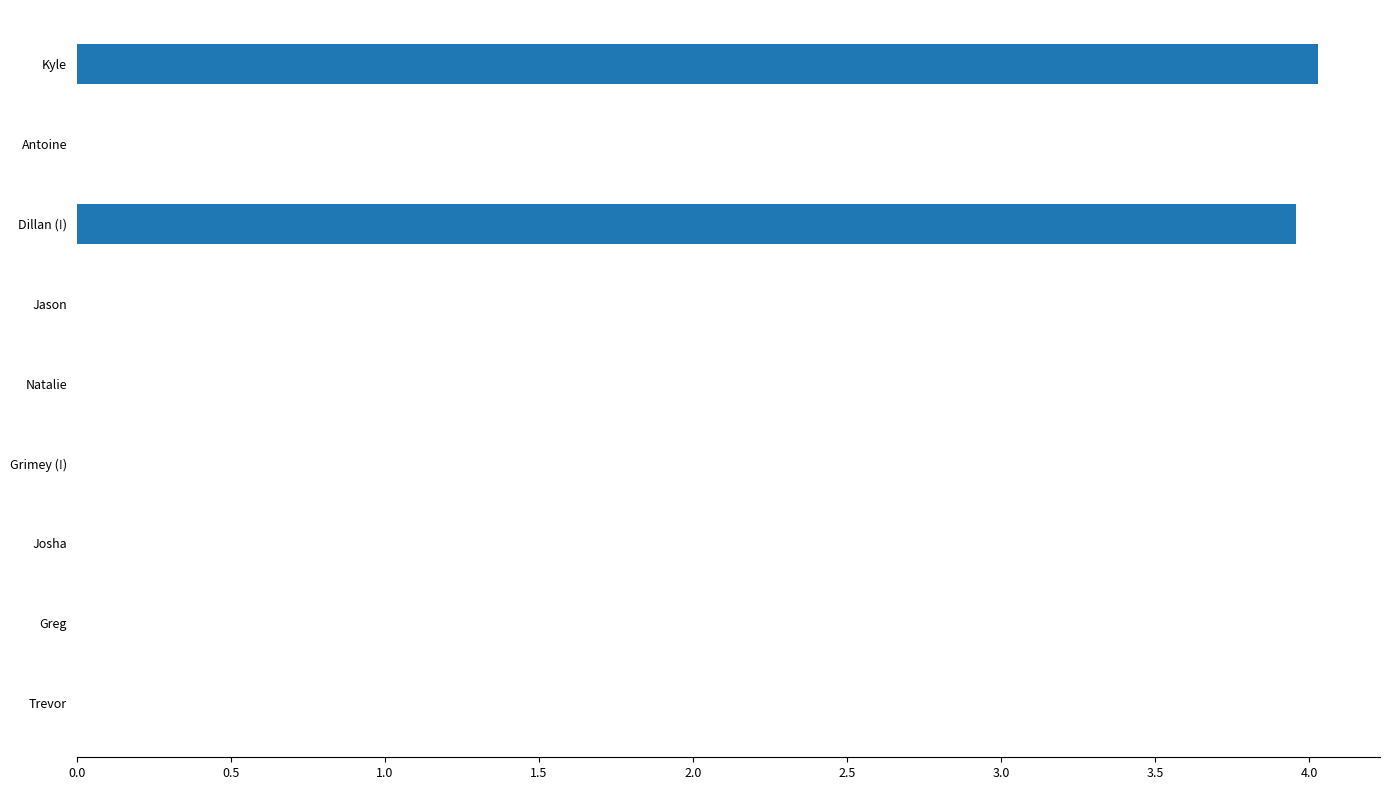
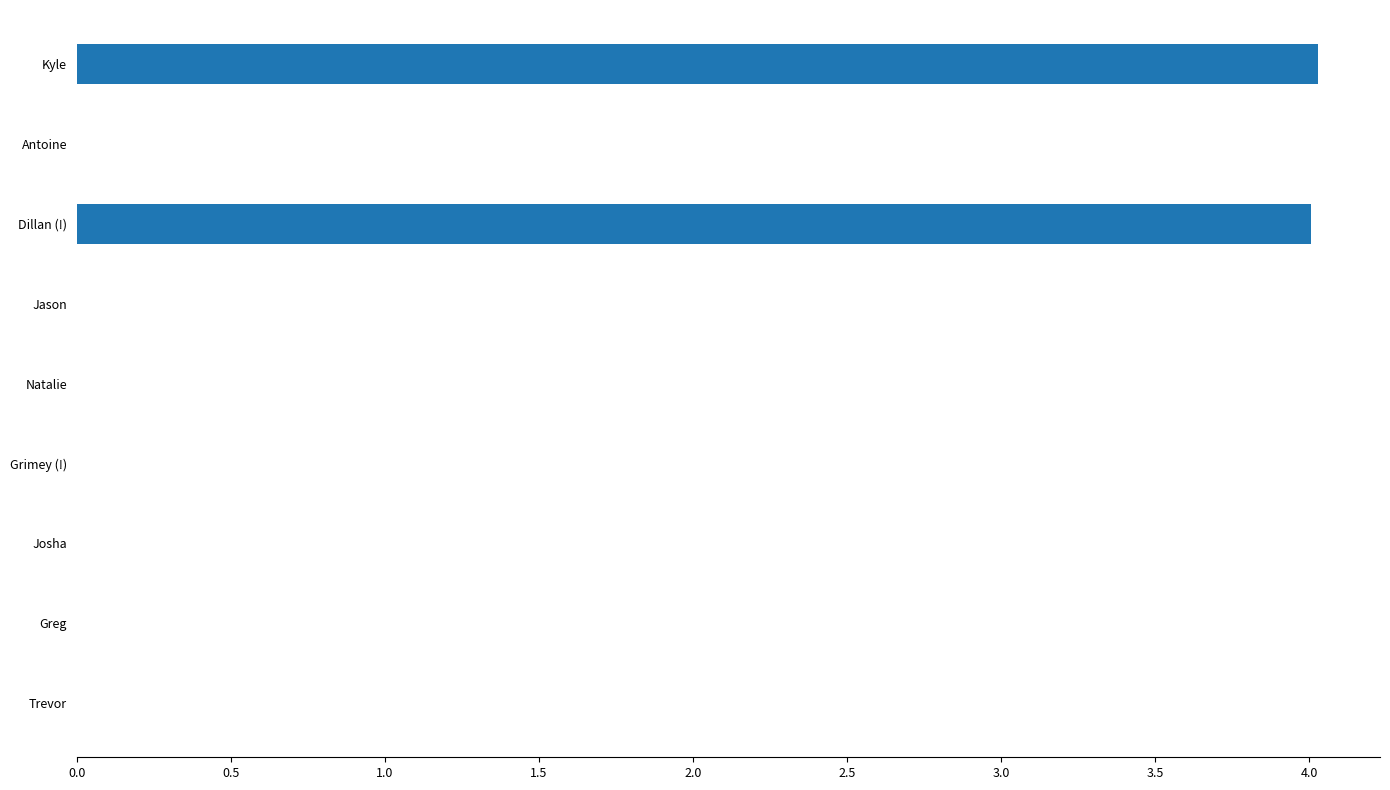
Dillan (!): 3.96 -> 4.01
